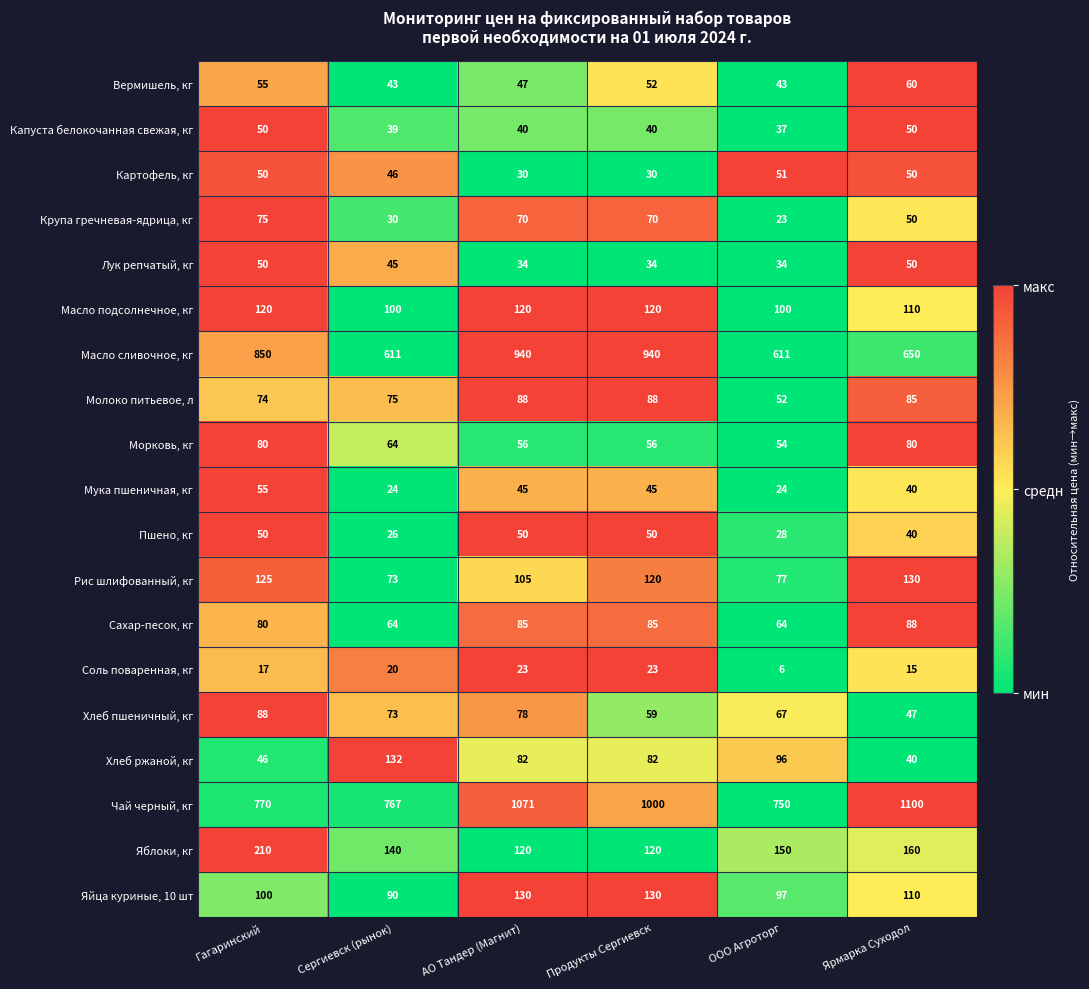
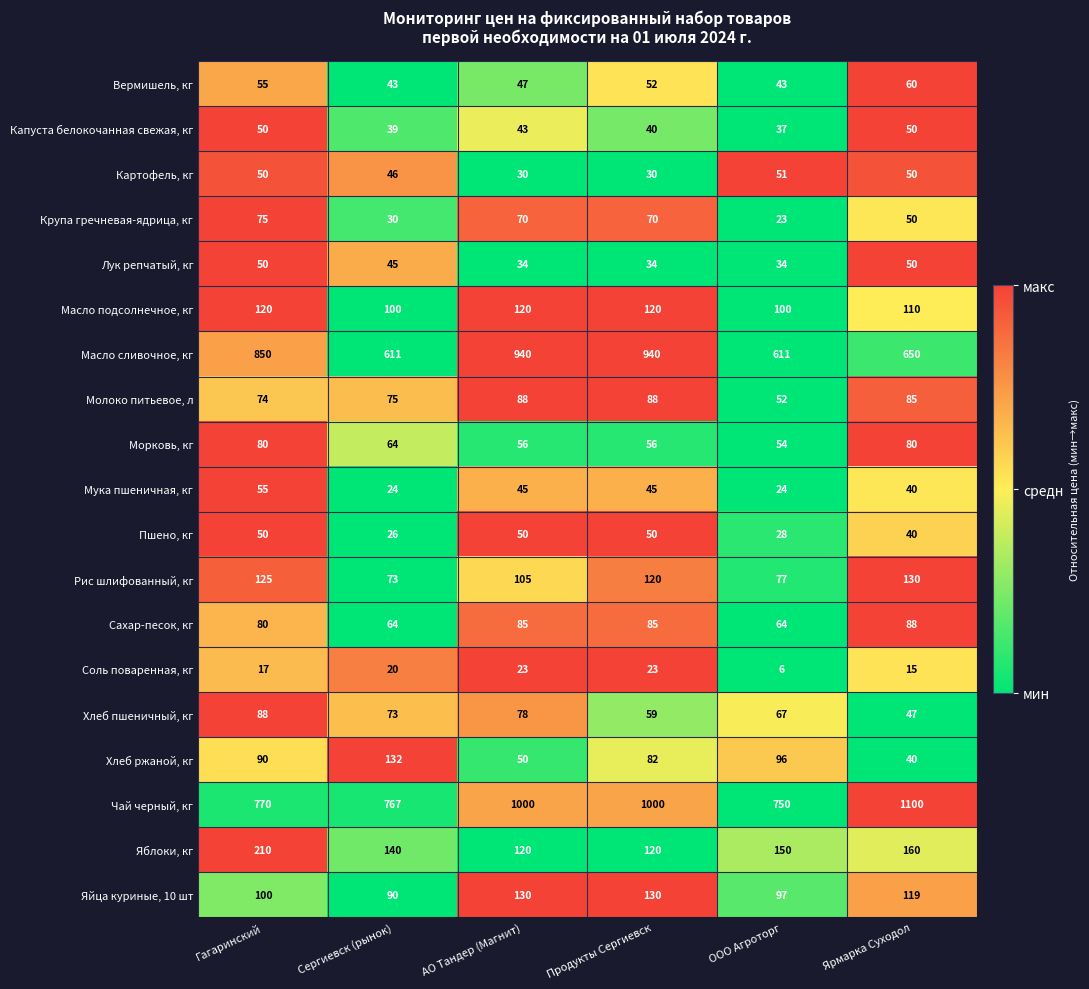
Капуста белокочанная свежая, кг, АО Тандер (Магнит): 40 -> 43
Хлеб ржаной, кг, Гагаринский: 46 -> 90
Хлеб ржаной, кг, АО Тандер (Магнит): 82 -> 50
Чай черный, кг, АО Тандер (Магнит): 1071 -> 1000
Яйца куриные, 10 шт, Ярмарка Суходол: 110 -> 119
